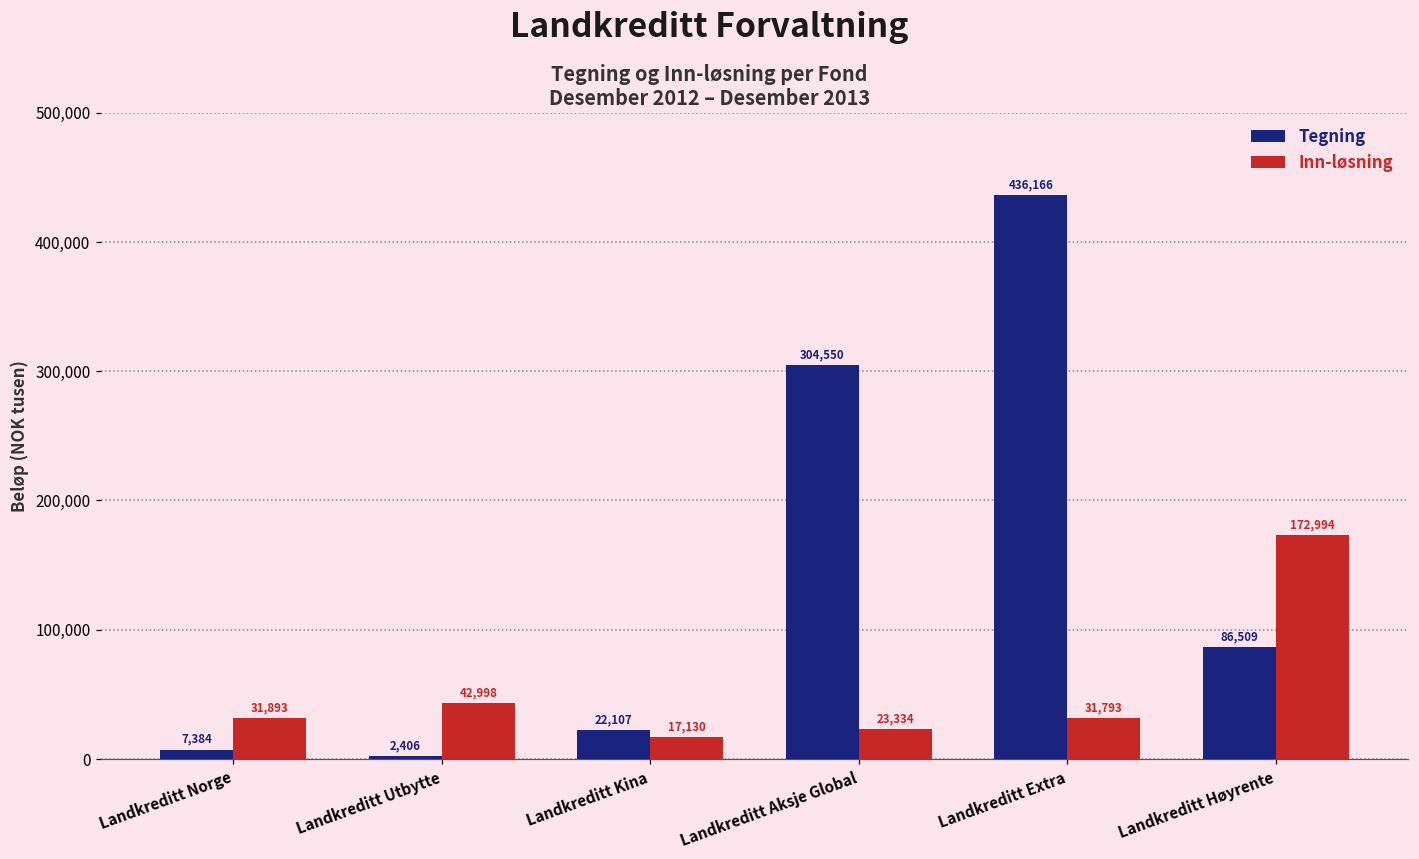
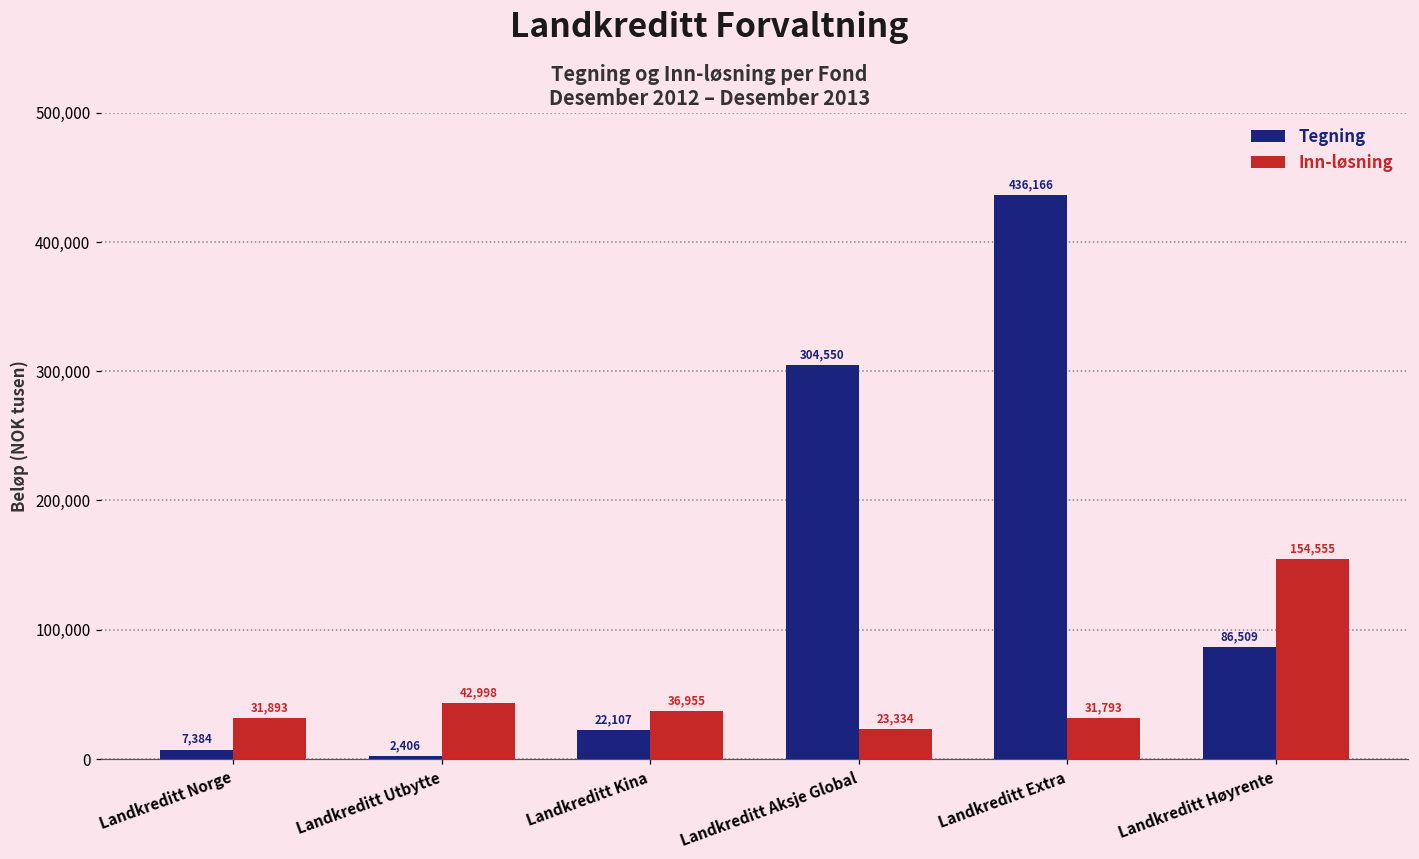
Inn-løsning, Landkreditt Kina: 17,130 -> 36,955
Inn-løsning, Landkreditt Høyrente: 172,994 -> 154,555
